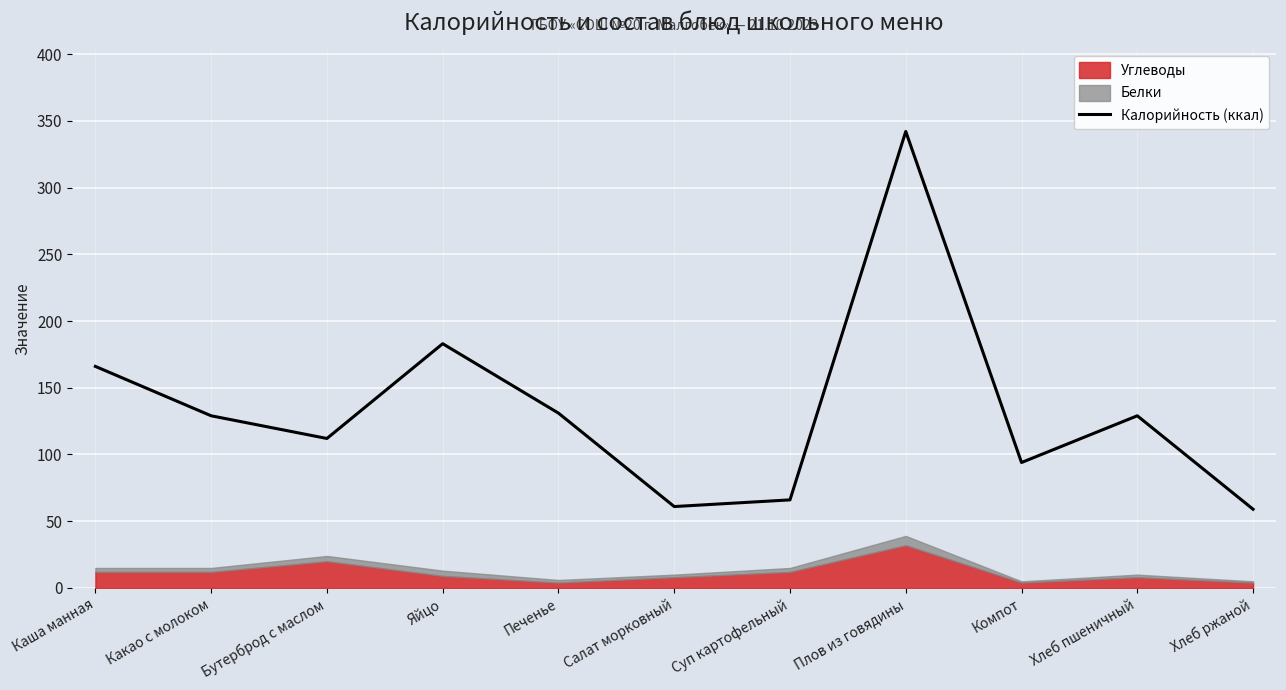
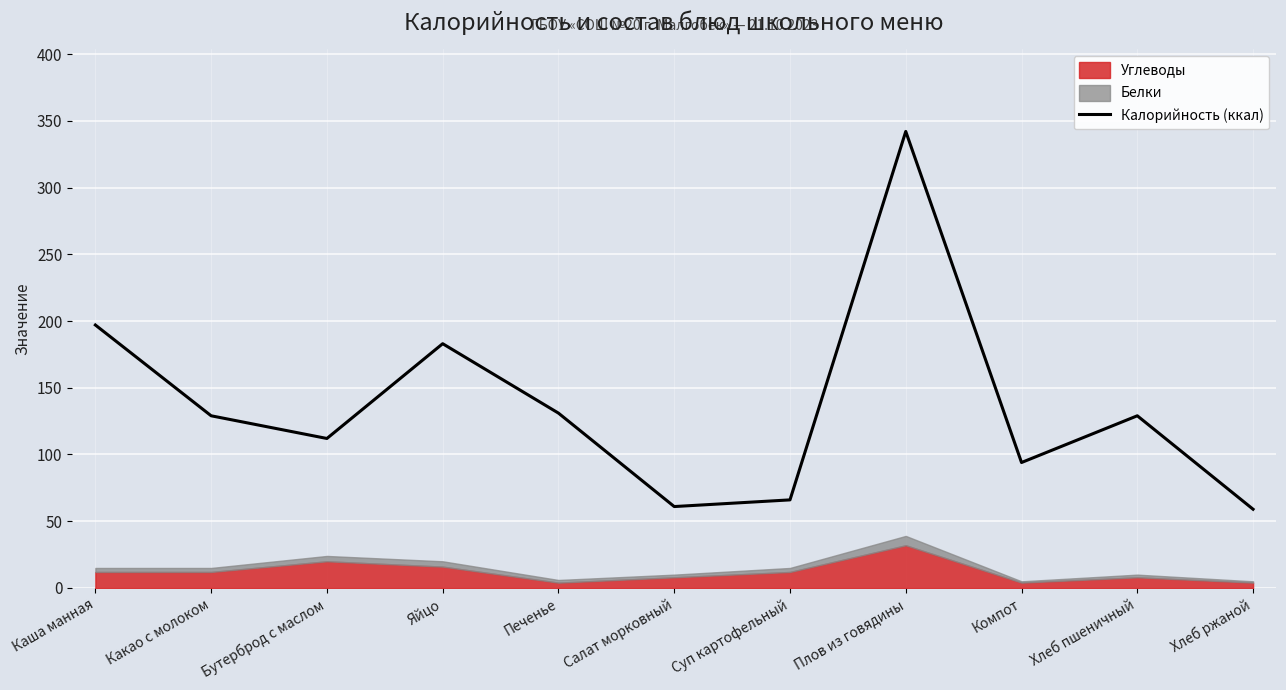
Калорийность (ккал), Каша манная: 166 -> 197
Углеводы, Яйцо: 9 -> 16
